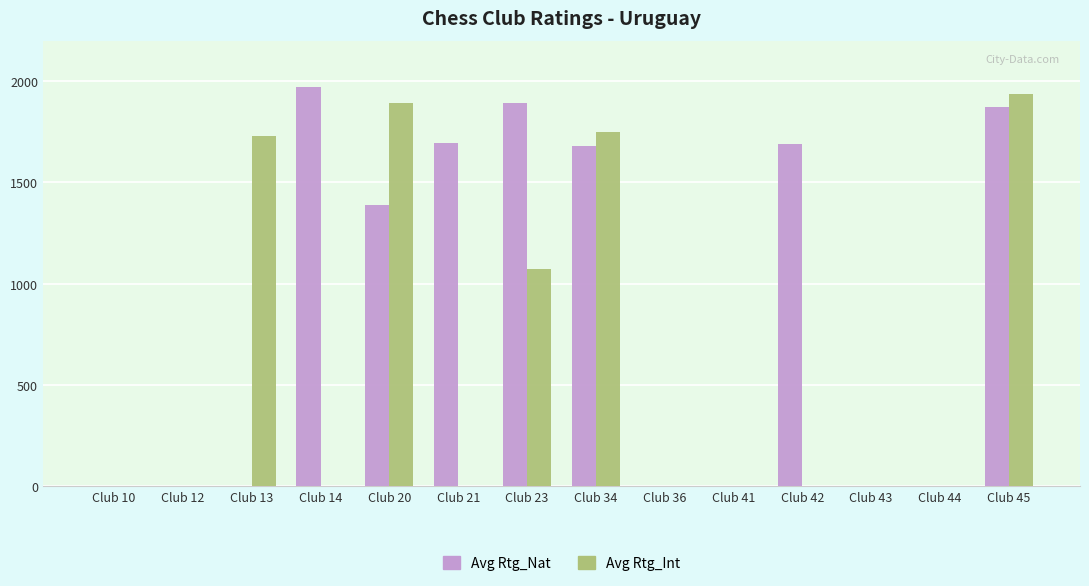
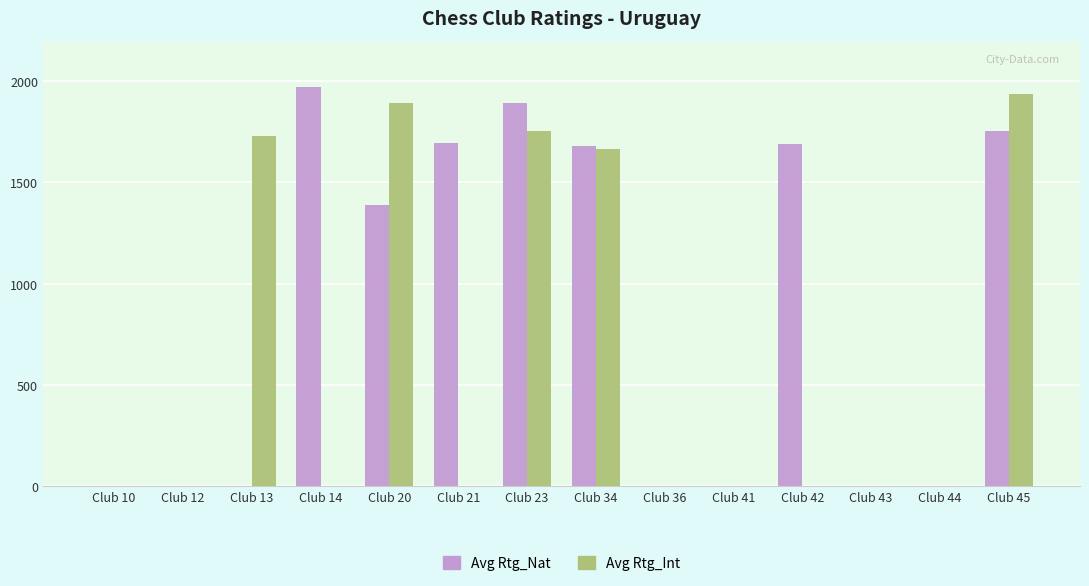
Avg Rtg_Int, Club 23: 1070 -> 1750
Avg Rtg_Int, Club 34: 1750 -> 1670
Avg Rtg_Nat, Club 45: 1880 -> 1750
